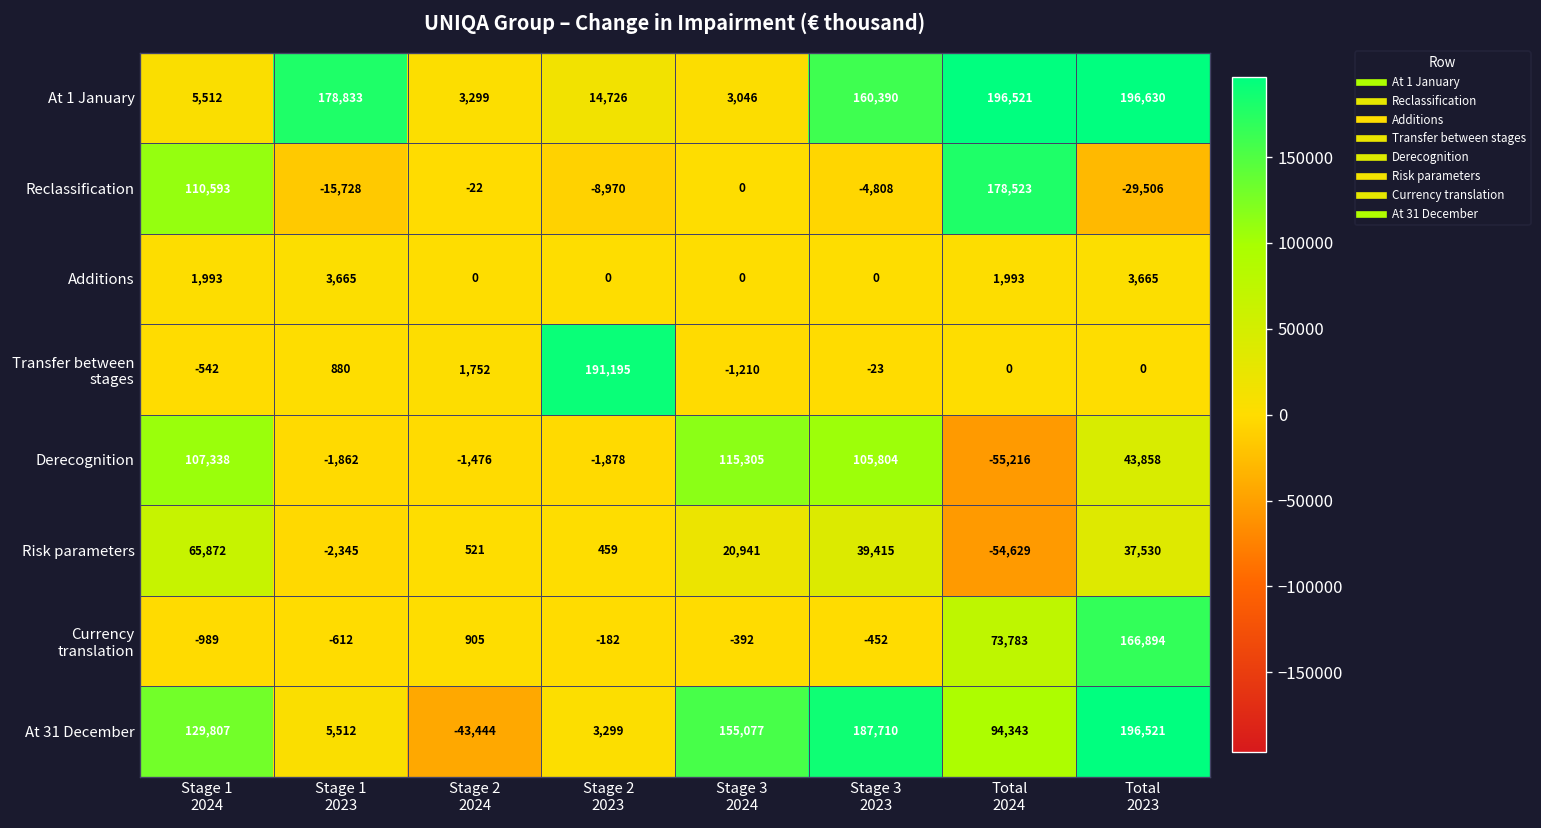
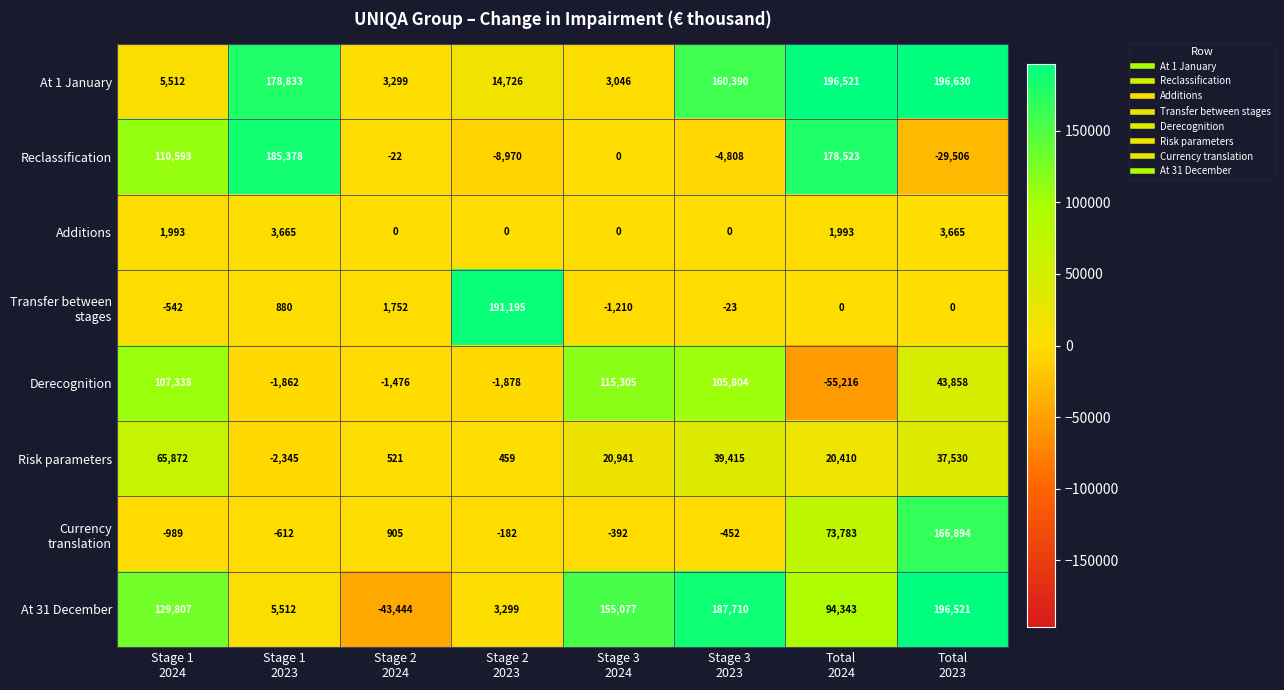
Reclassification, Stage 1 2023: -15,728 -> 185,378
Risk parameters, Total 2024: -54,629 -> 20,410
